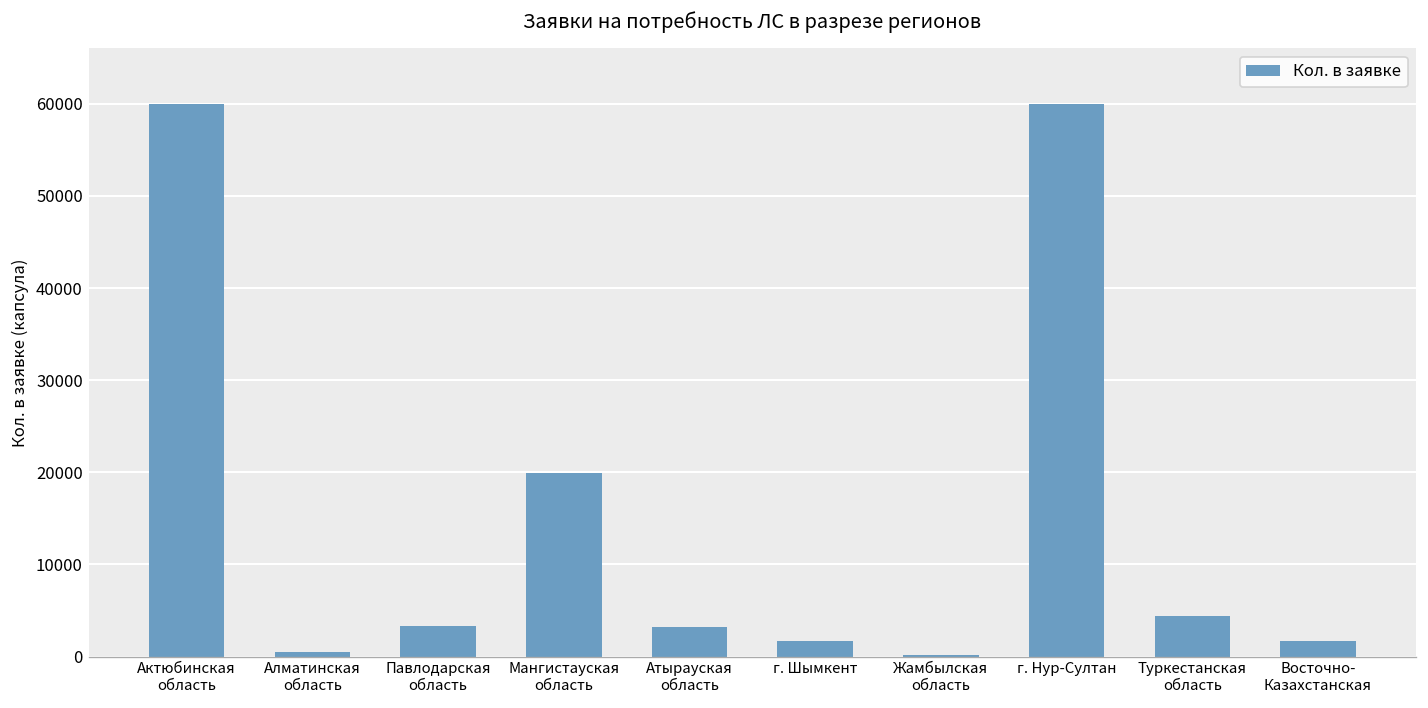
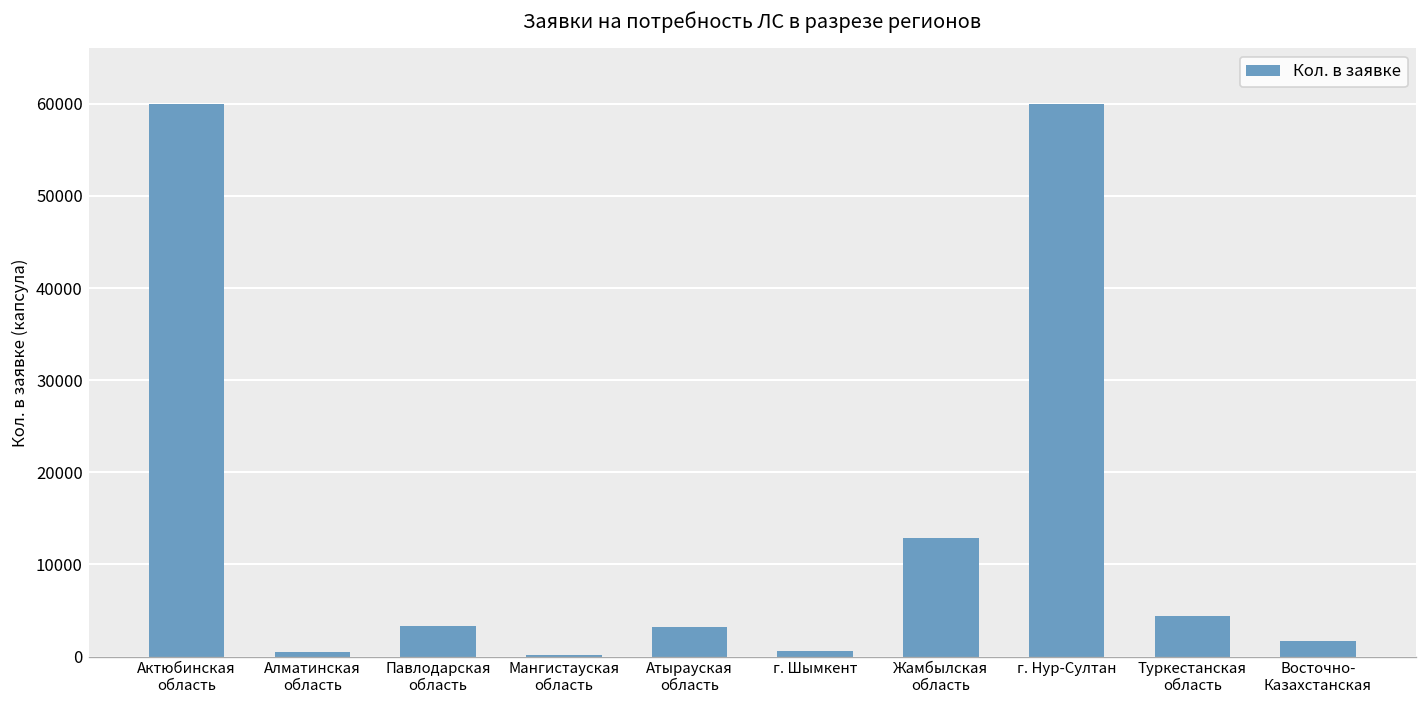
Мангистауская область: 20000 -> 0
г. Шымкент: 2000 -> 1000
Жамбылская область: 0 -> 13000
